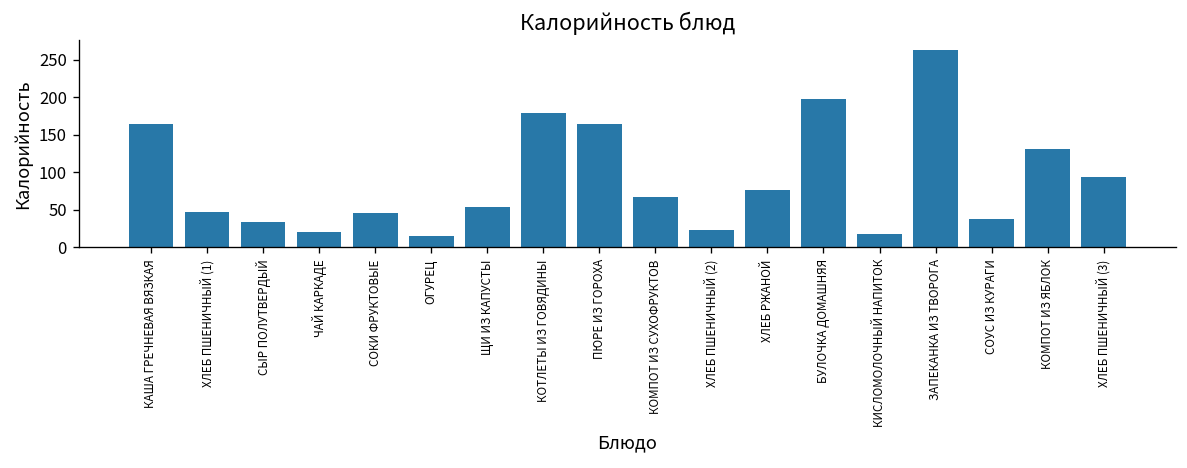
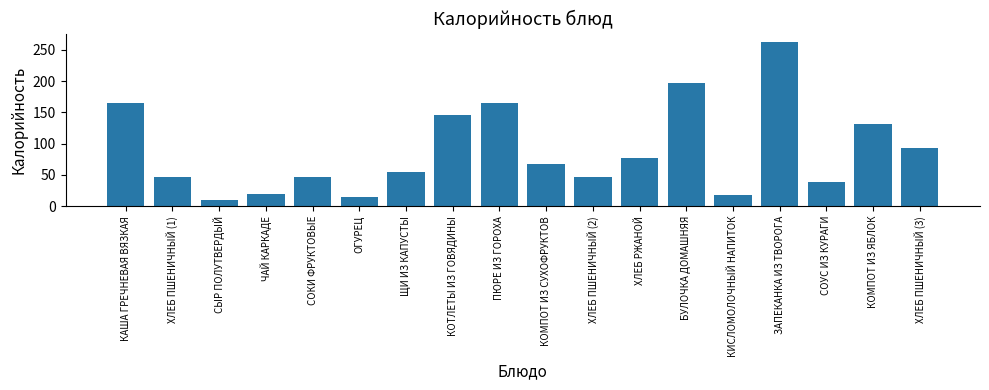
СЫР ПОЛУТВЕРДЫЙ: 30 -> 10
КОТЛЕТЫ ИЗ ГОВЯДИНЫ: 180 -> 150
ХЛЕБ ПШЕНИЧНЫЙ (2): 20 -> 50
